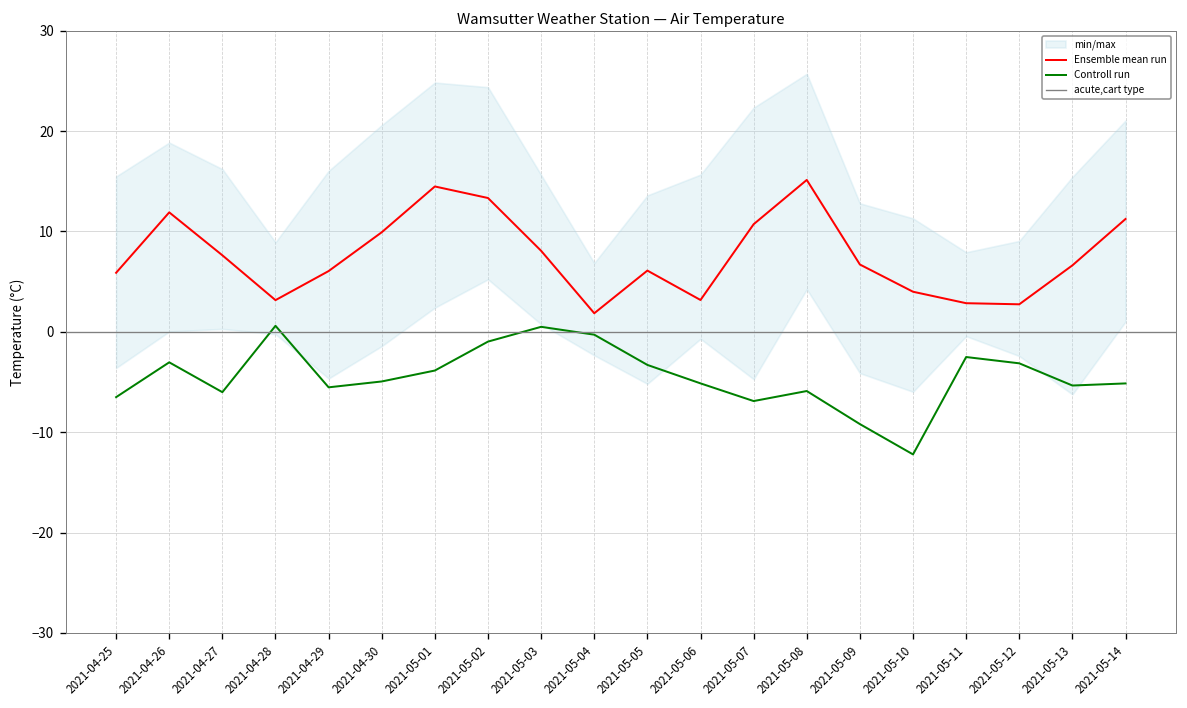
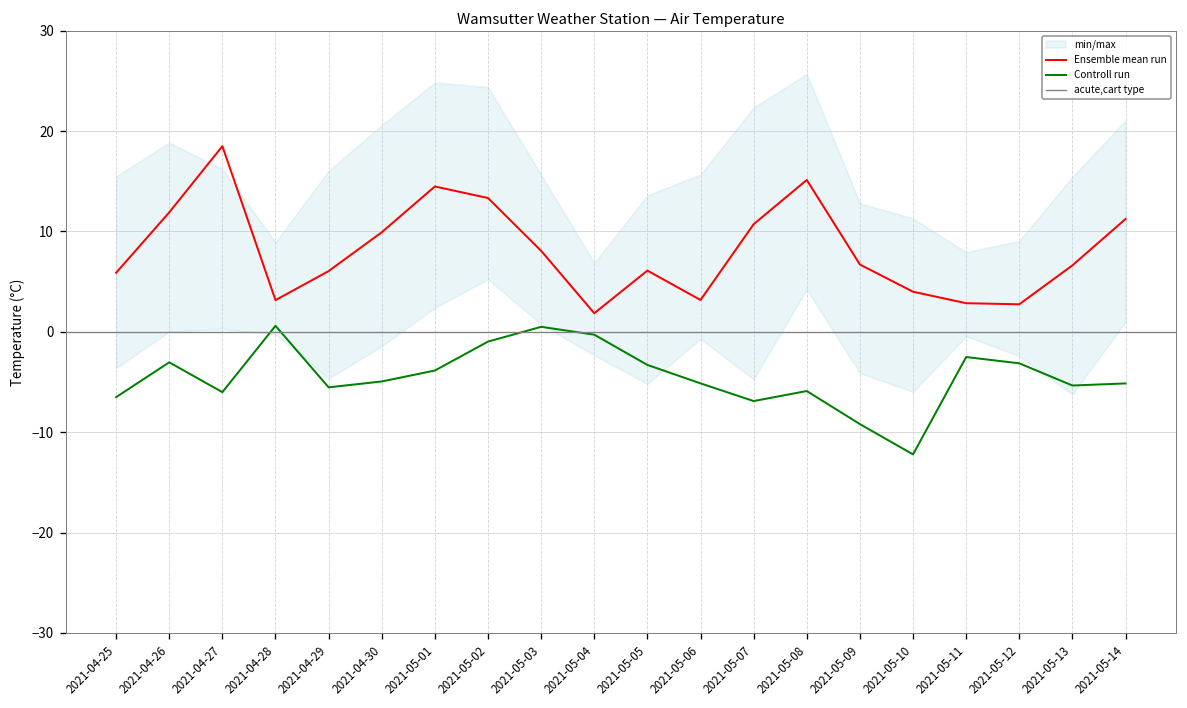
Ensemble mean run, 2021-04-27: 8 -> 18
